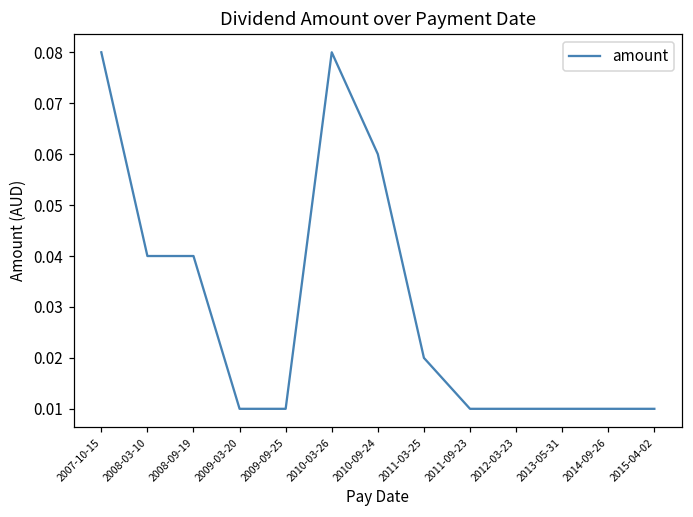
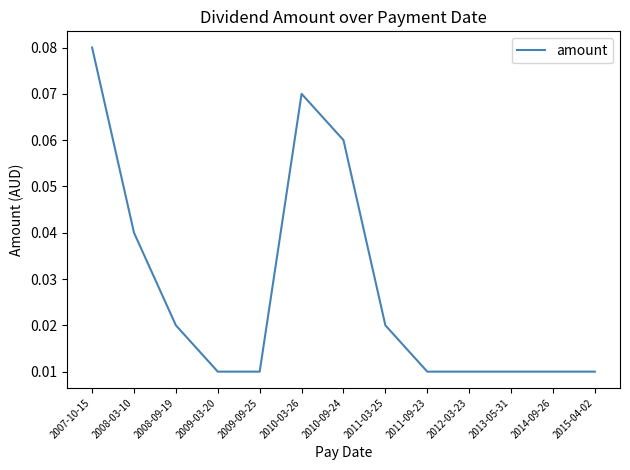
2008-09-19: 0.04 -> 0.02
2010-03-26: 0.08 -> 0.07
